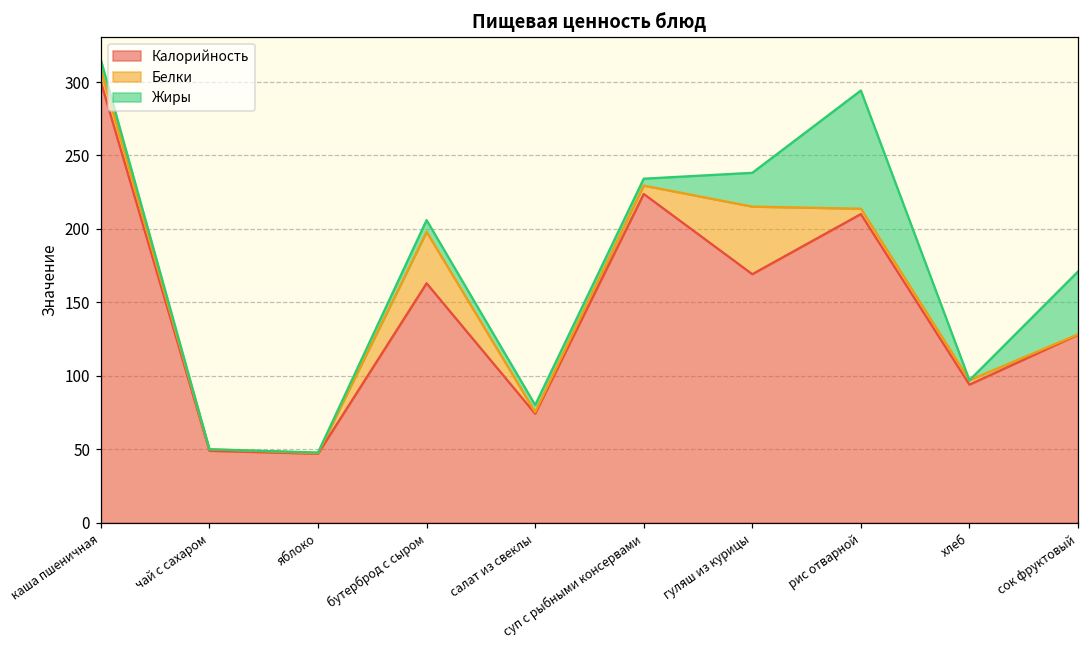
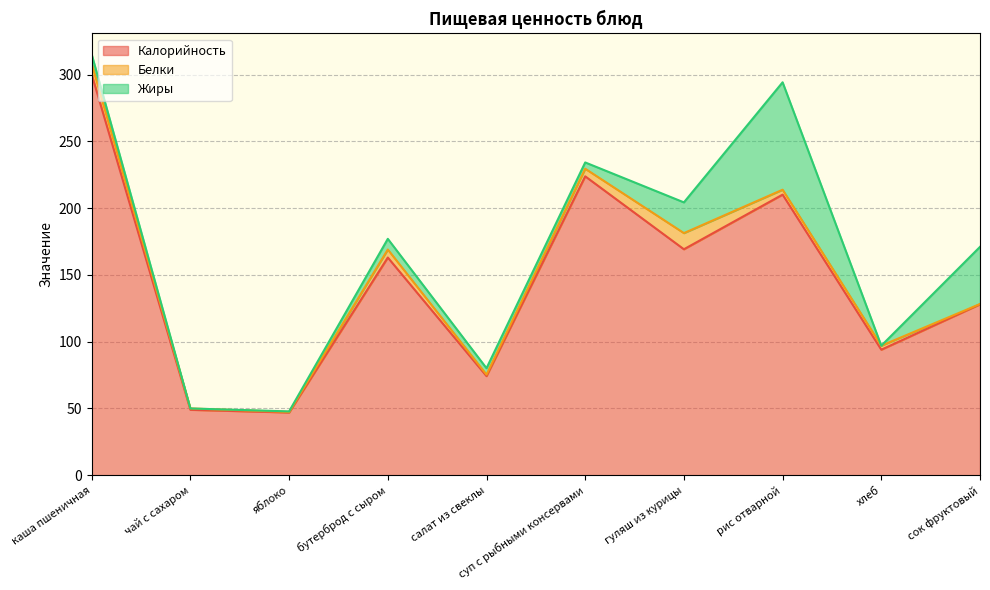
Белки, бутерброд с сыром: 35 -> 6
Белки, гуляш из курицы: 46 -> 12
